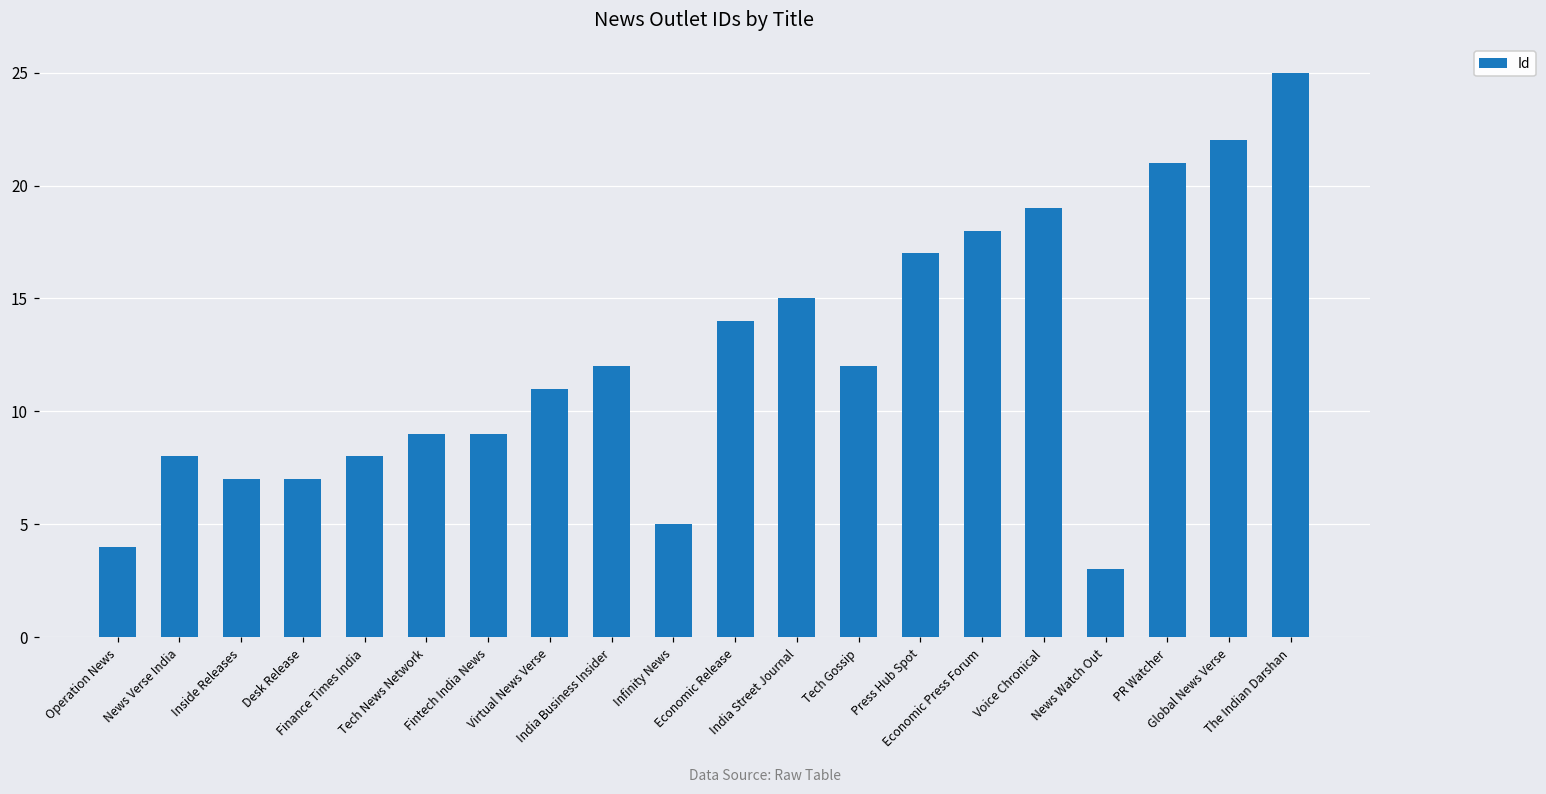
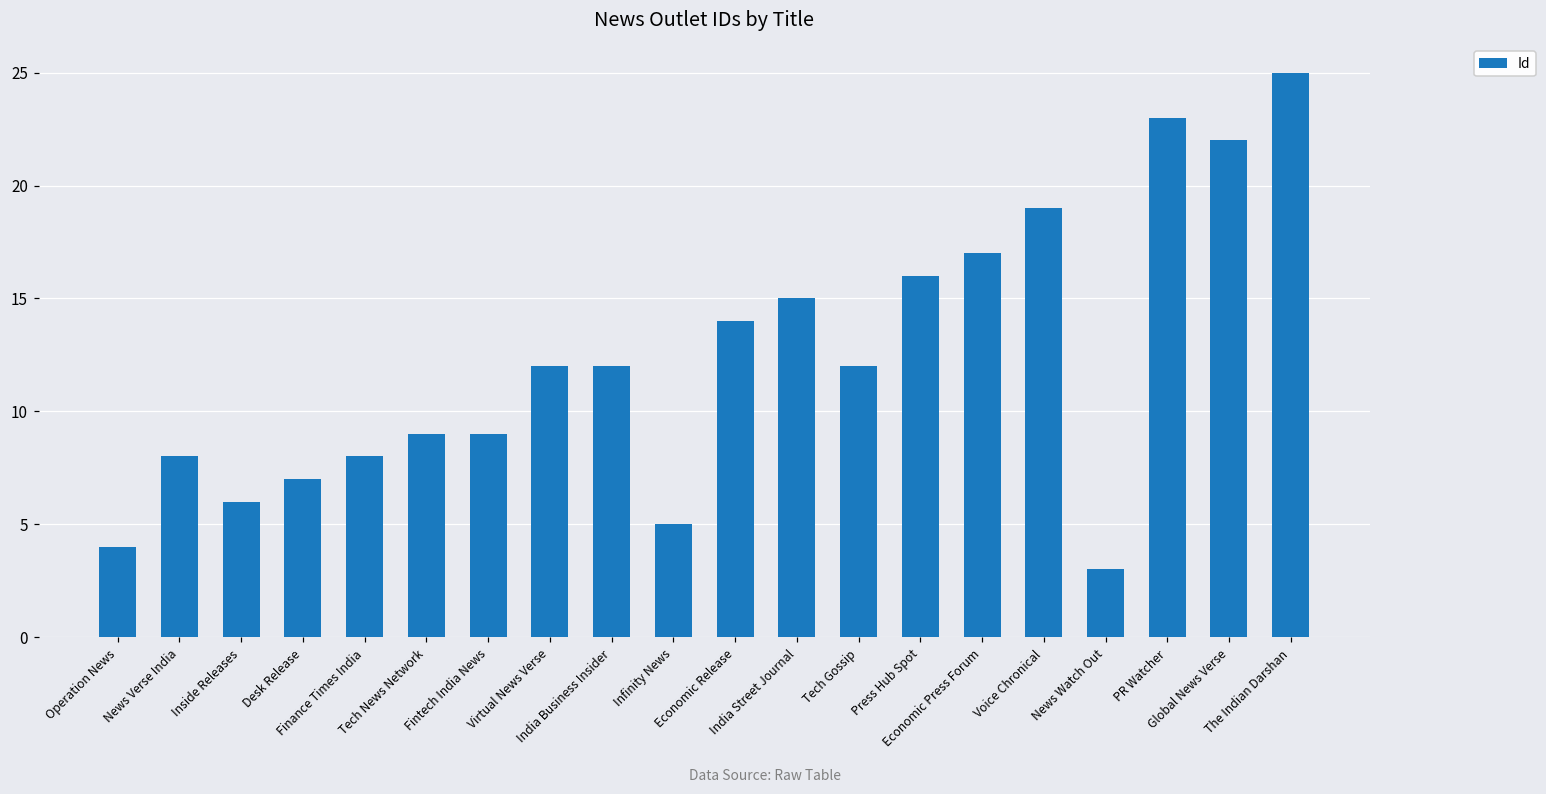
Inside Releases: 7 -> 6
Virtual News Verse: 11 -> 12
Press Hub Spot: 17 -> 16
Economic Press Forum: 18 -> 17
PR Watcher: 21 -> 23
